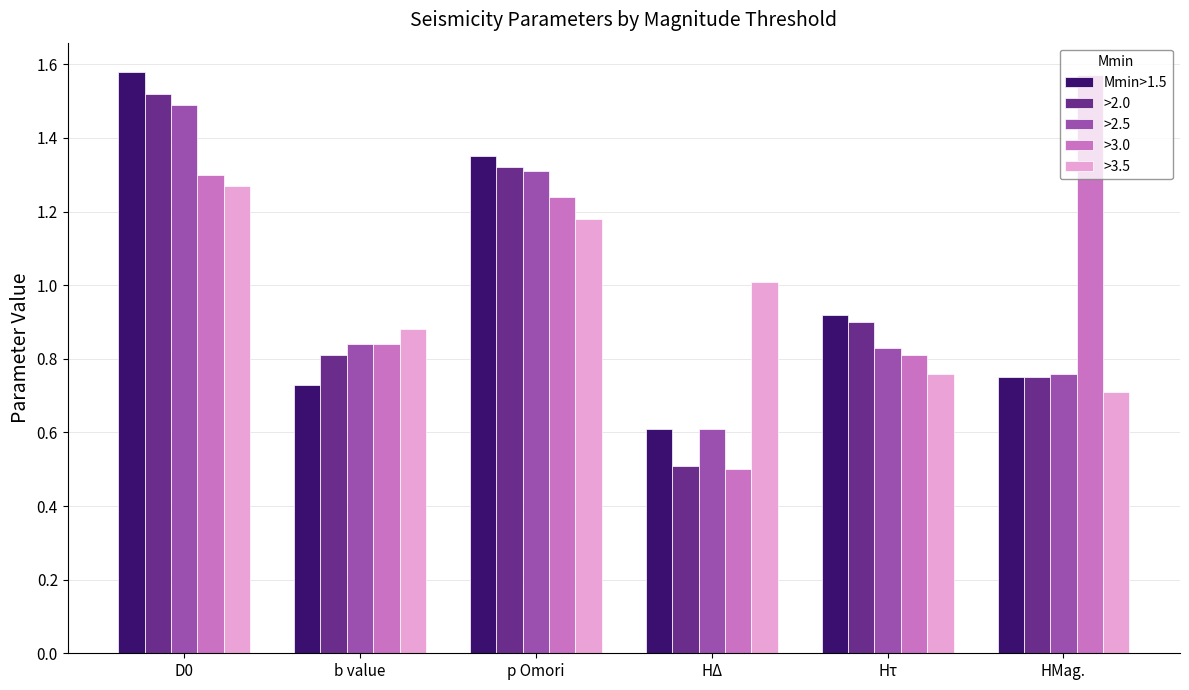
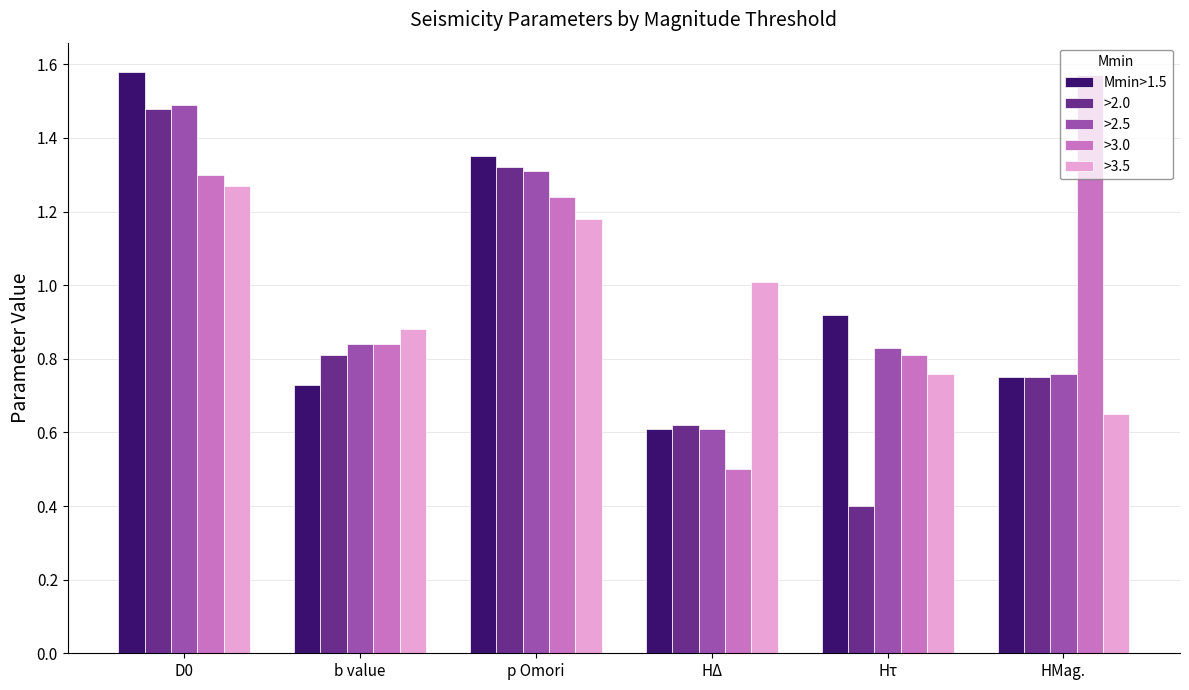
>2.0, D0: 1.52 -> 1.48
>2.0, HΔ: 0.51 -> 0.62
>2.0, Hτ: 0.9 -> 0.4
>3.5, HMag.: 0.71 -> 0.65
